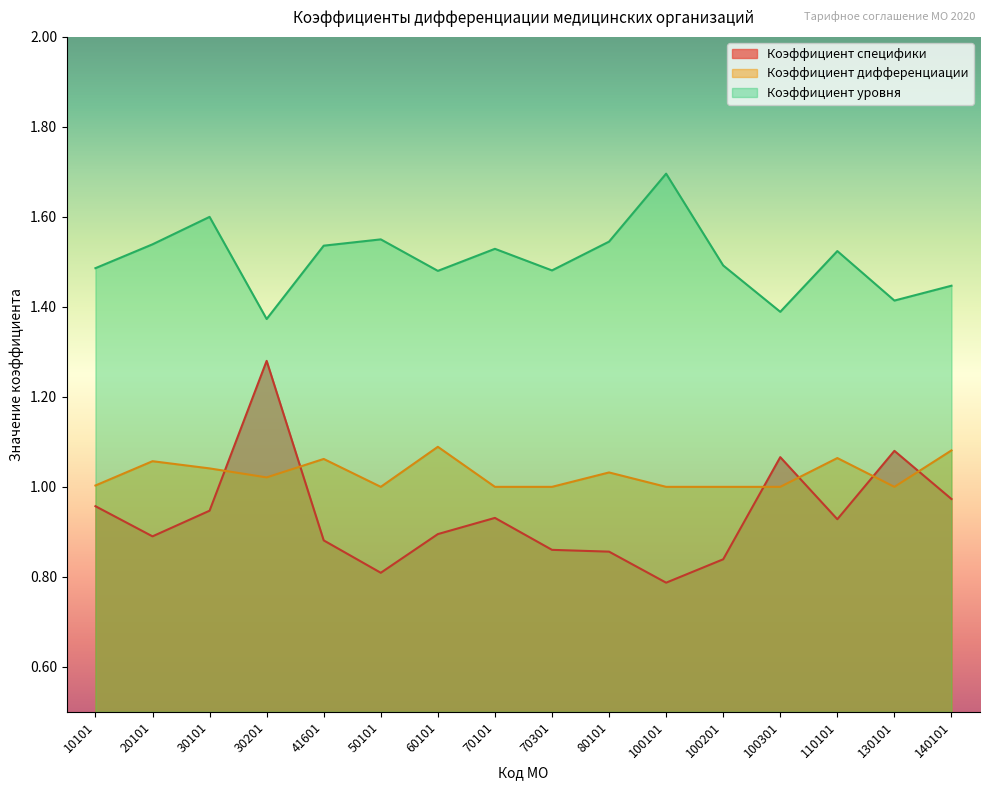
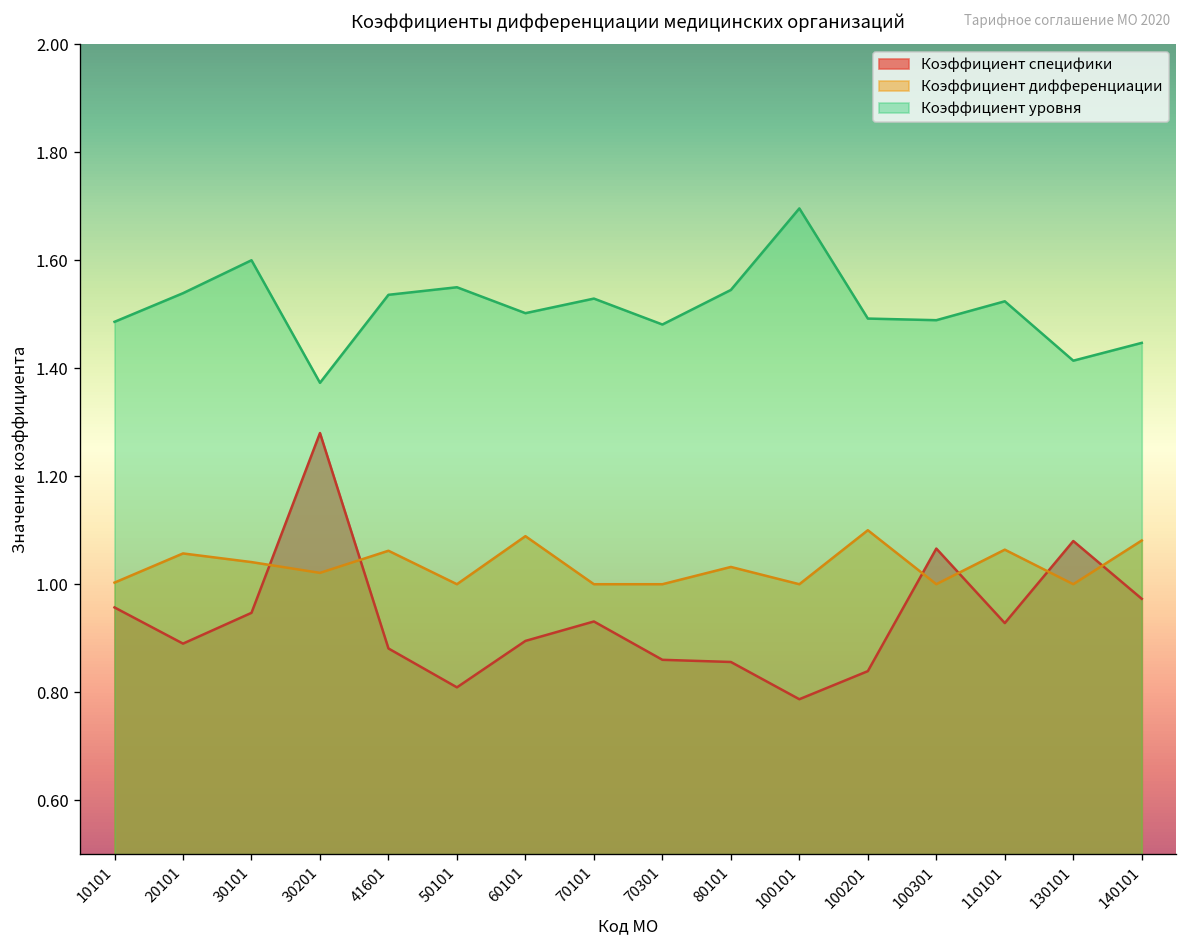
Коэффициент уровня, 60101: 1.48 -> 1.50
Коэффициент дифференциации, 100201: 1.0 -> 1.1
Коэффициент уровня, 100301: 1.39 -> 1.49
